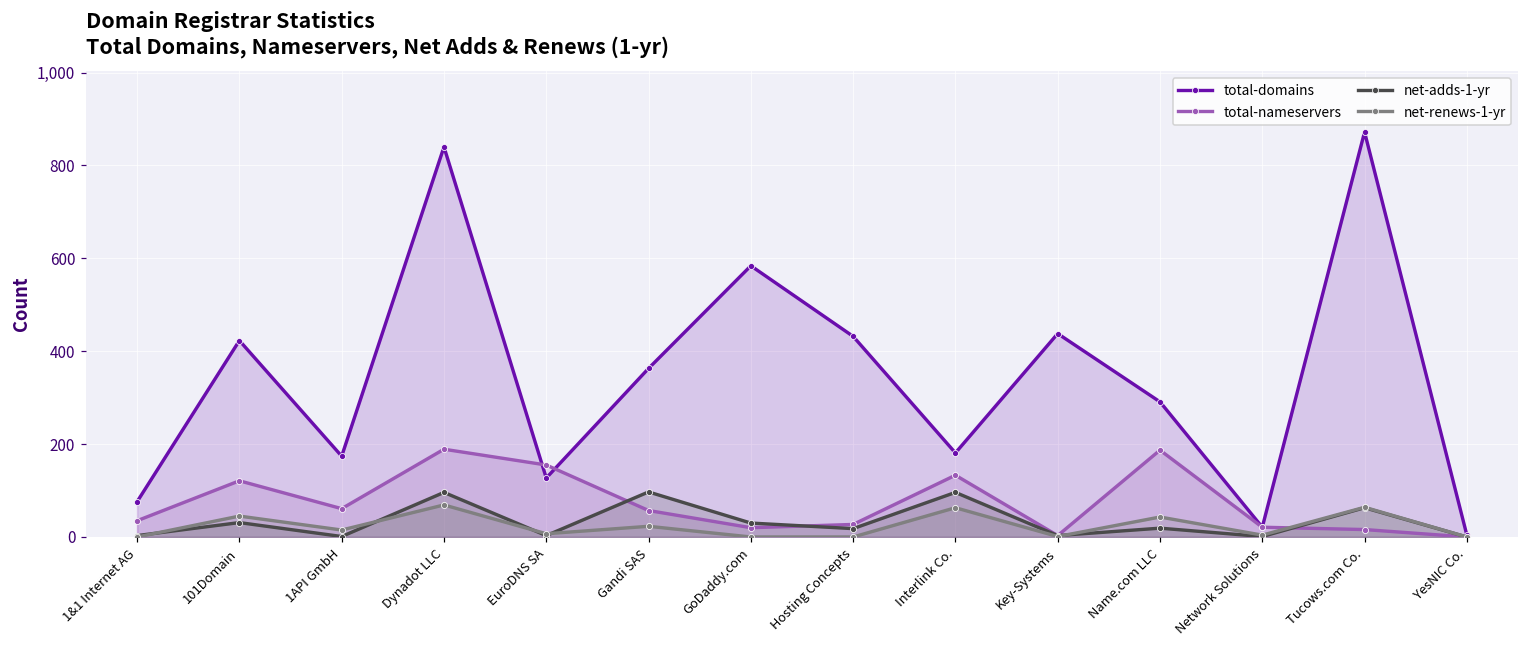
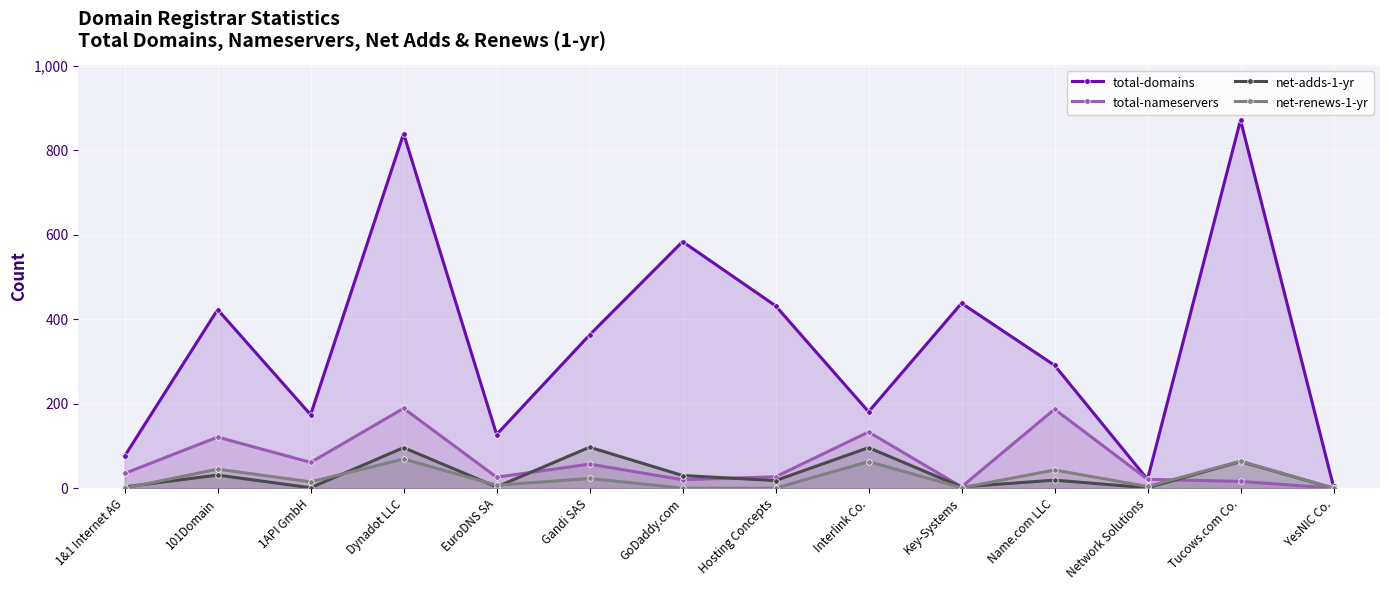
total-nameservers, EuroDNS SA: 160 -> 30
